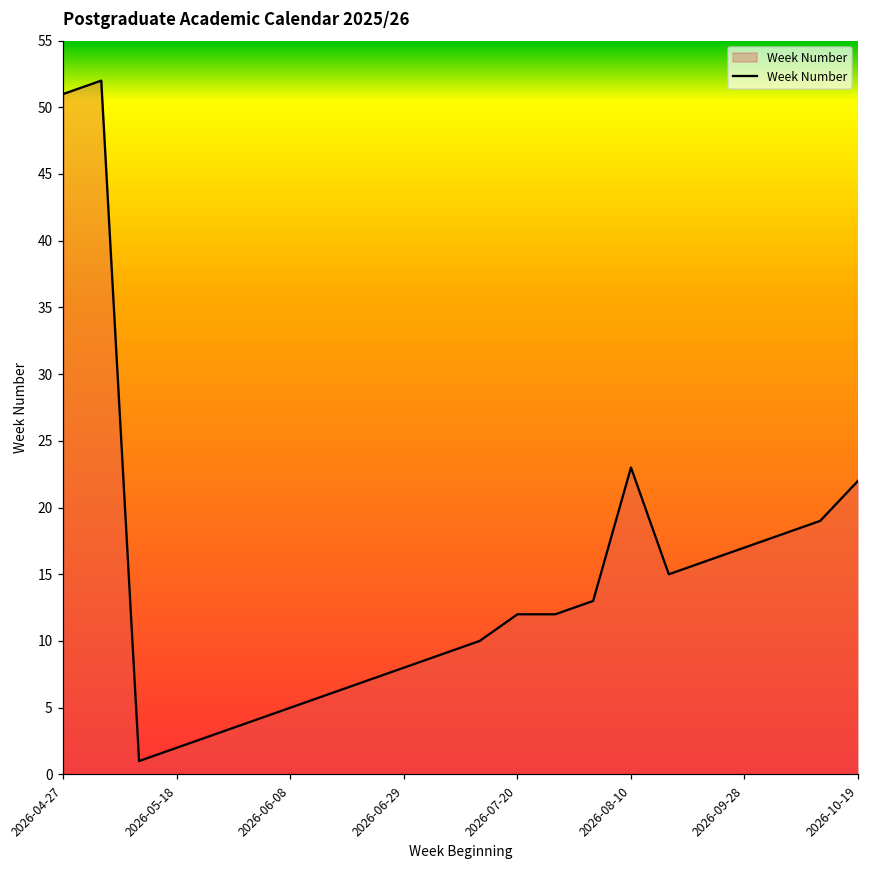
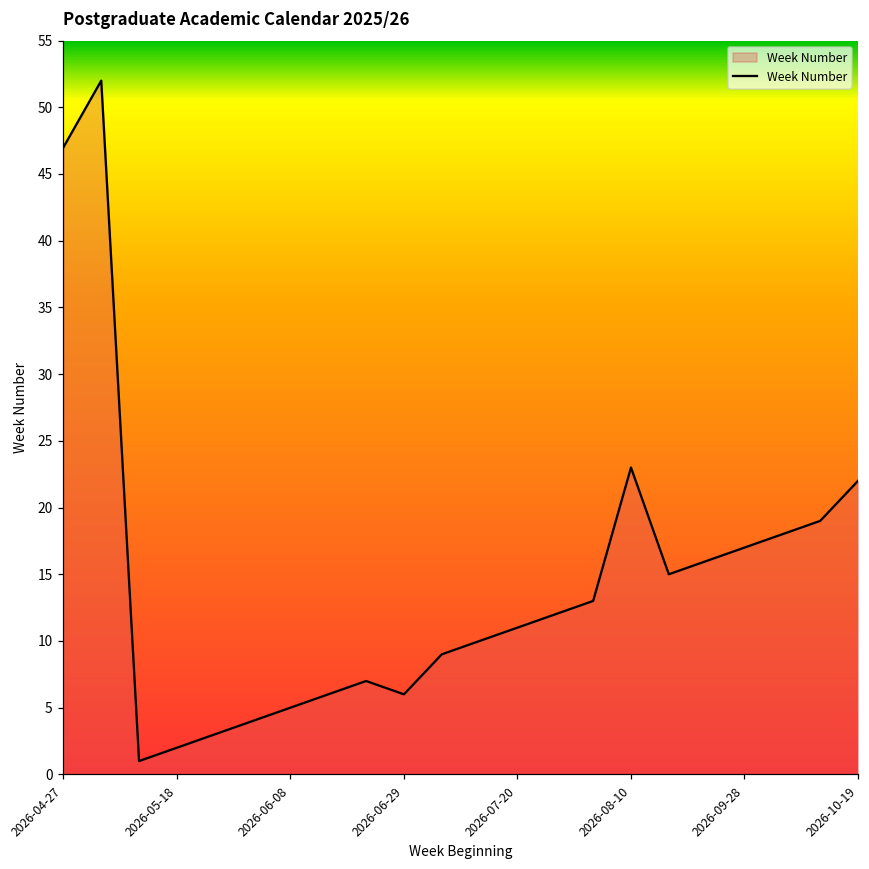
2026-04-27: 51 -> 47
2026-06-29: 8 -> 6
2026-07-20: 12 -> 11
